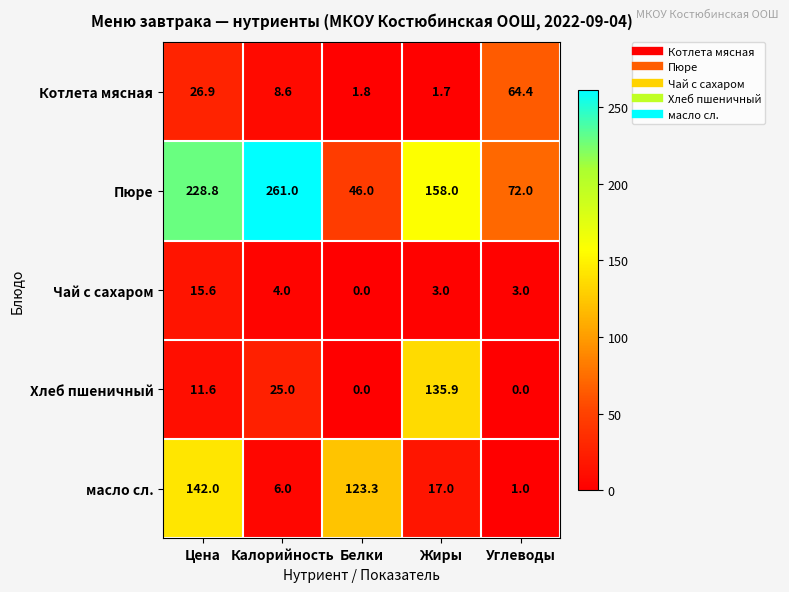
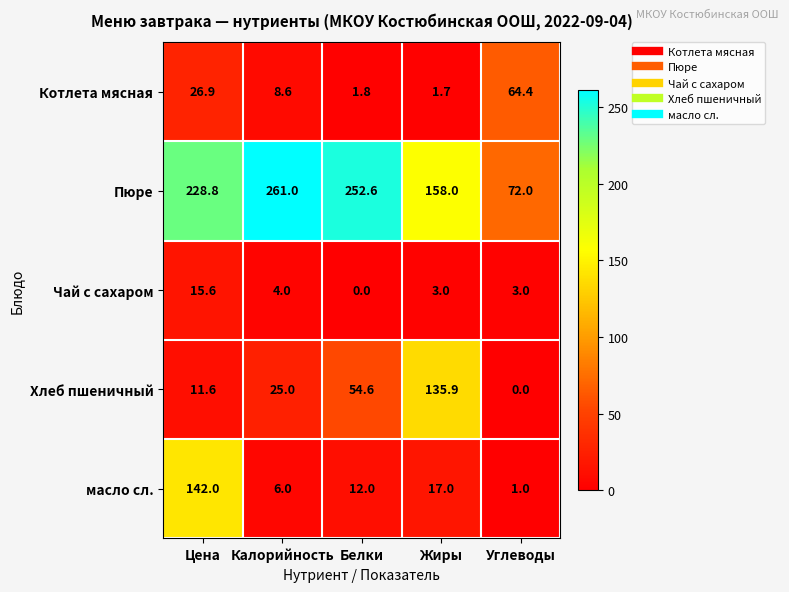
Пюре, Белки: 46.0 -> 252.6
Хлеб пшеничный, Белки: 0.0 -> 54.6
масло сл., Белки: 123.3 -> 12.0
